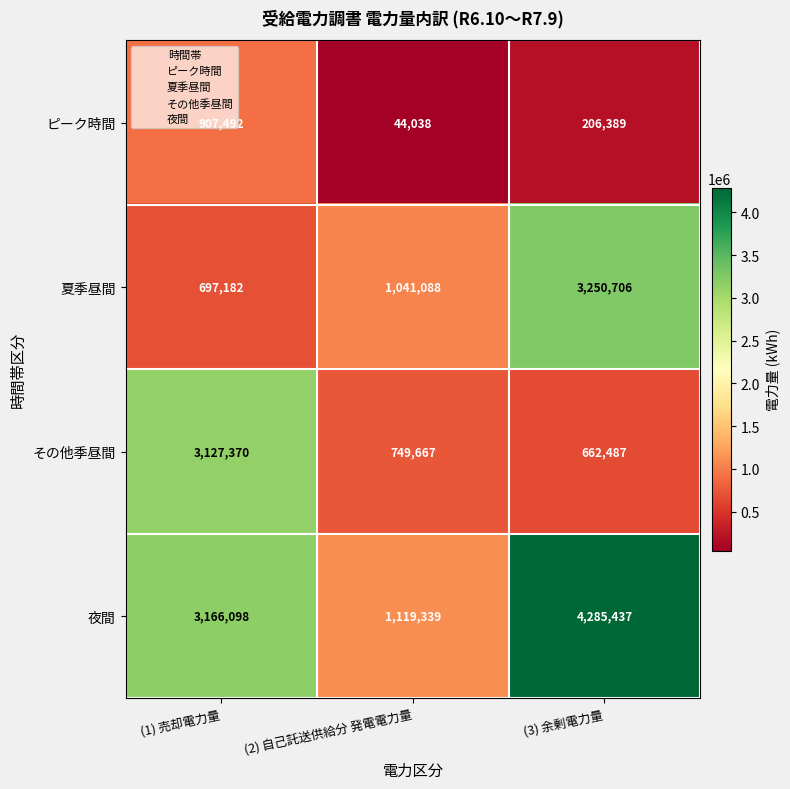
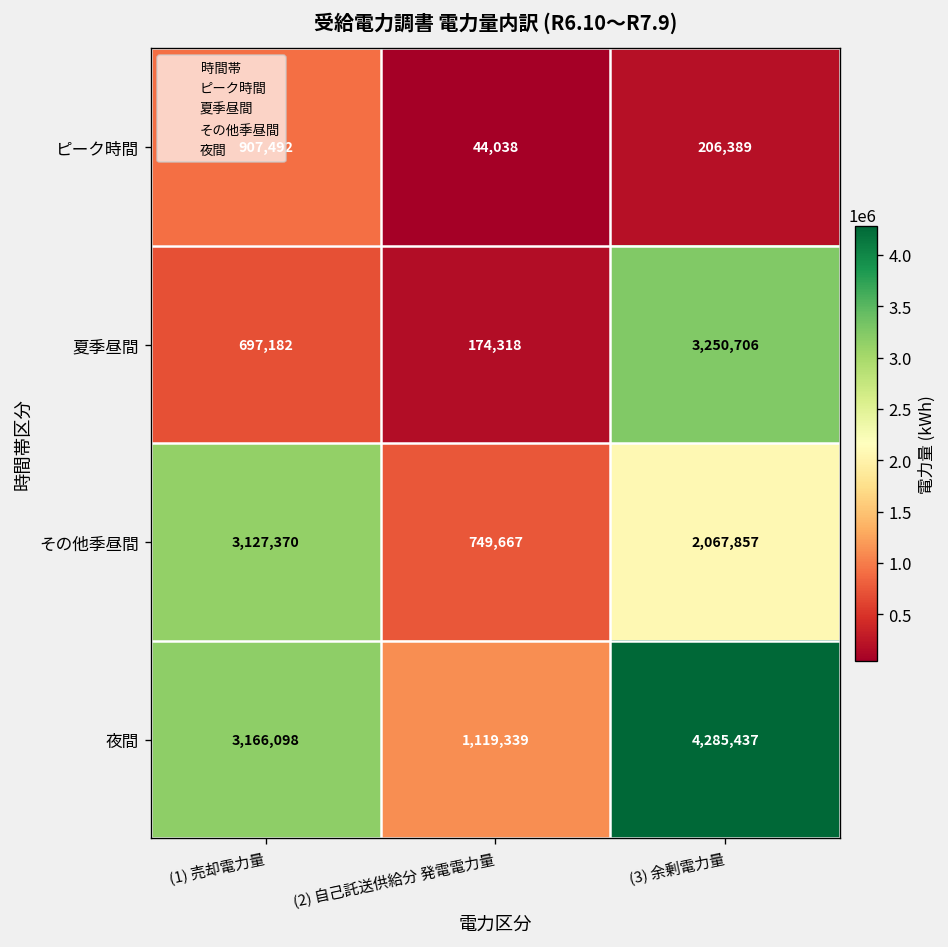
夏季昼間, (2) 自己託送供給分 発電電力量: 1,041,088 -> 174,318
その他季昼間, (3) 余剰電力量: 662,487 -> 2,067,857
